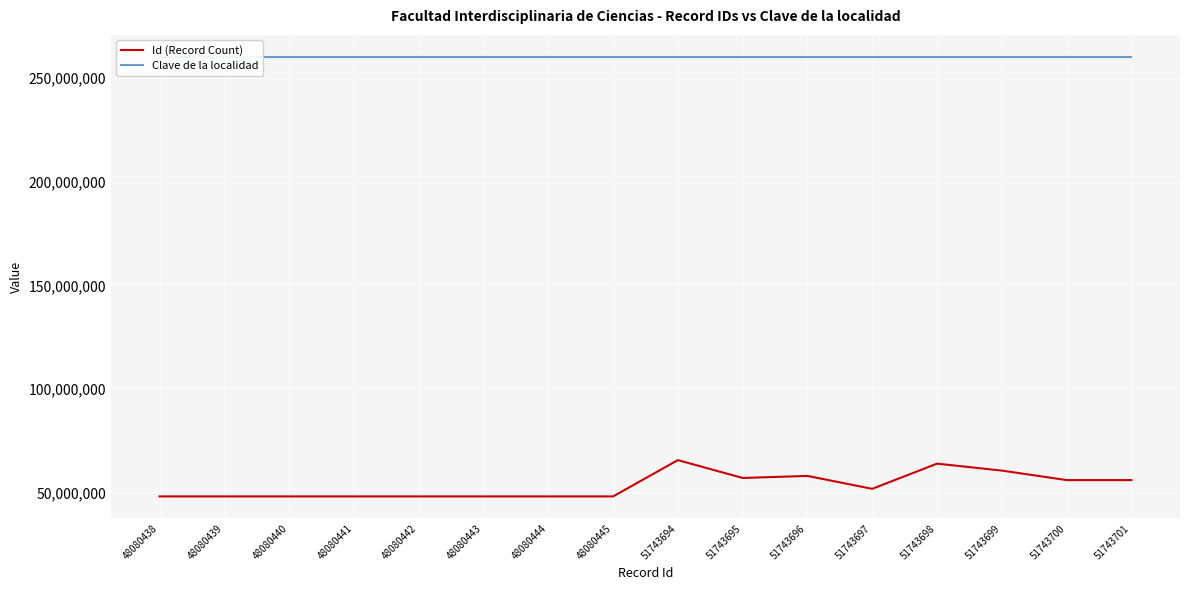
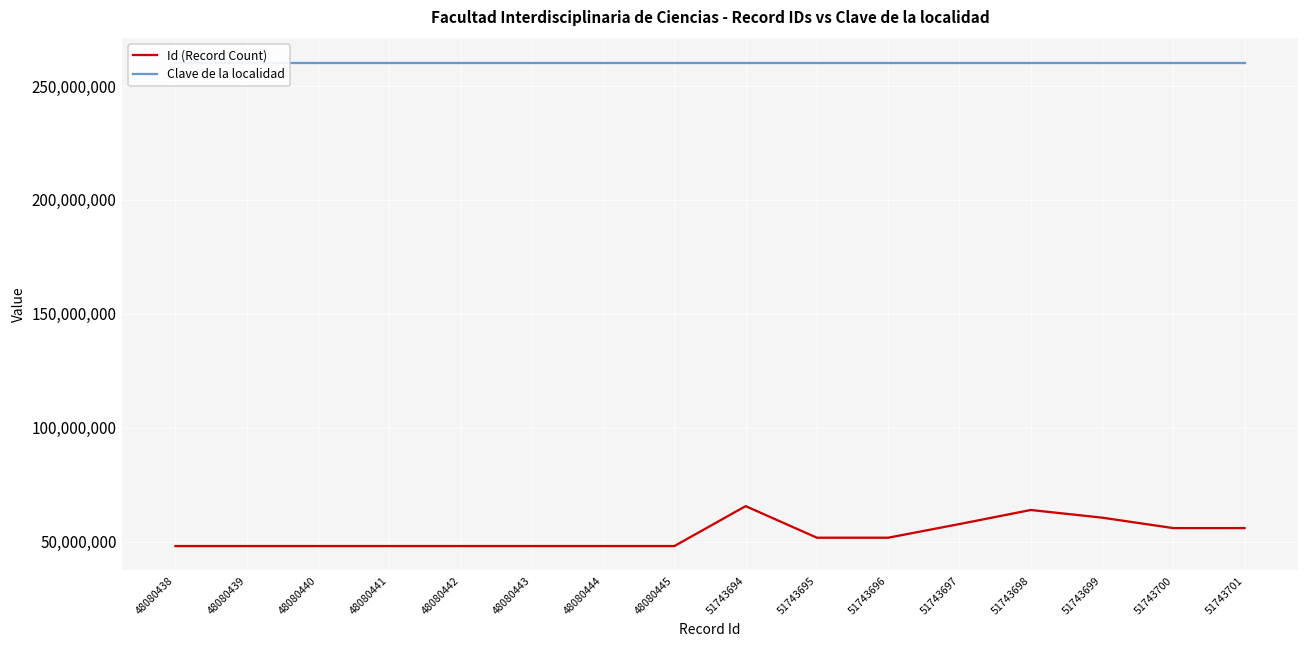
Id (Record Count), 51743695: 57,000,000 -> 52,000,000
Id (Record Count), 51743696: 58,000,000 -> 52,000,000
Id (Record Count), 51743697: 52,000,000 -> 58,000,000
